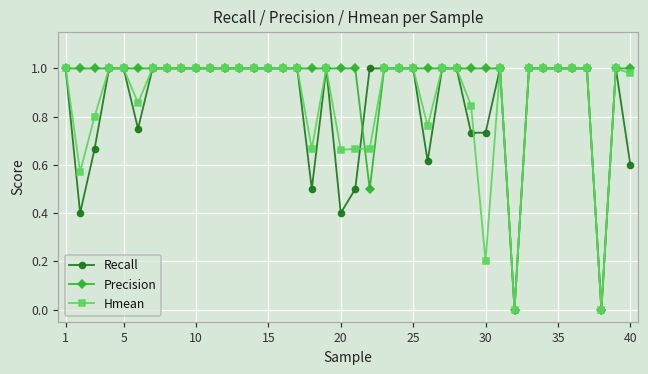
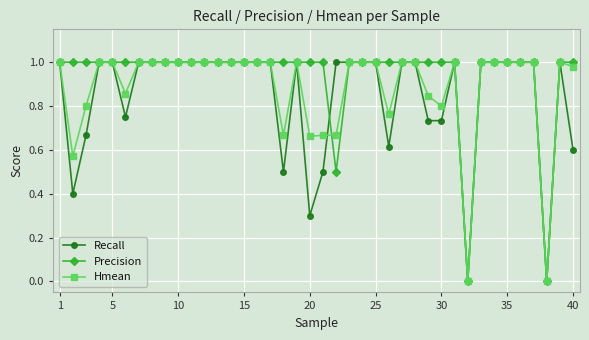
Recall, 20: 0.4 -> 0.3
Hmean, 30: 0.2 -> 0.8
